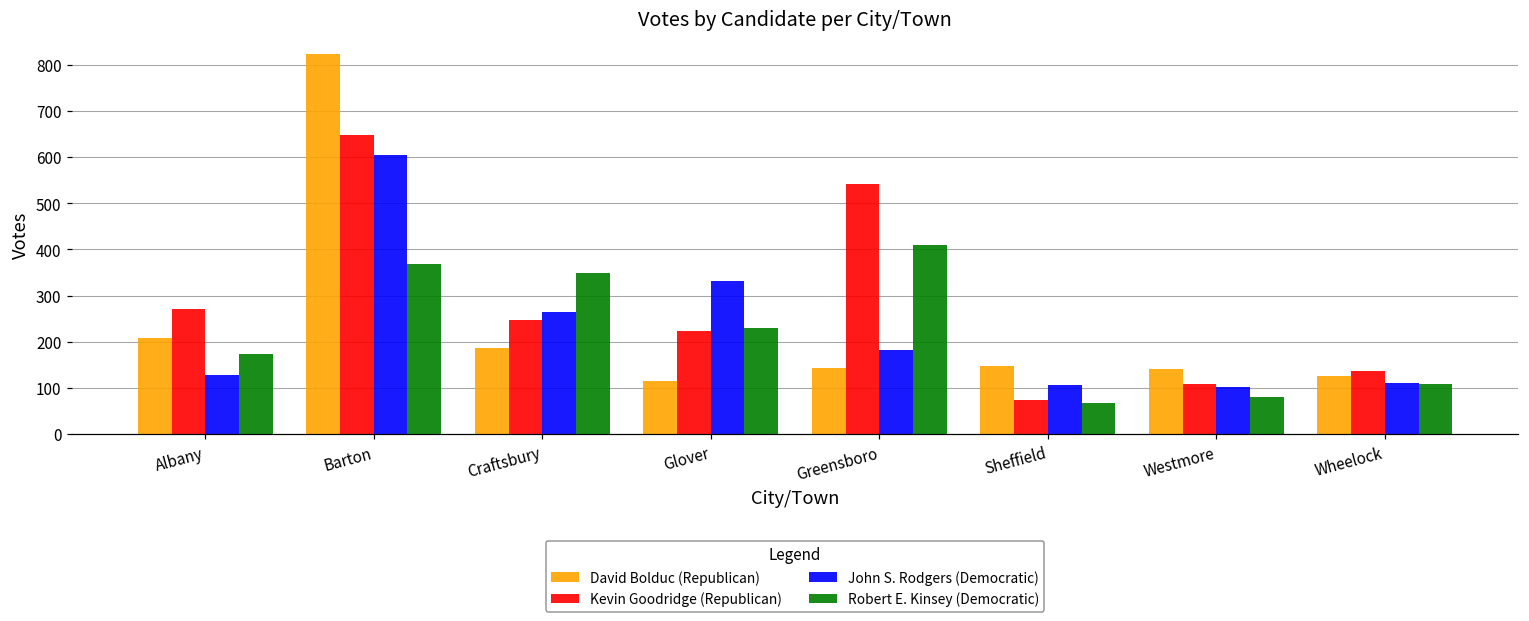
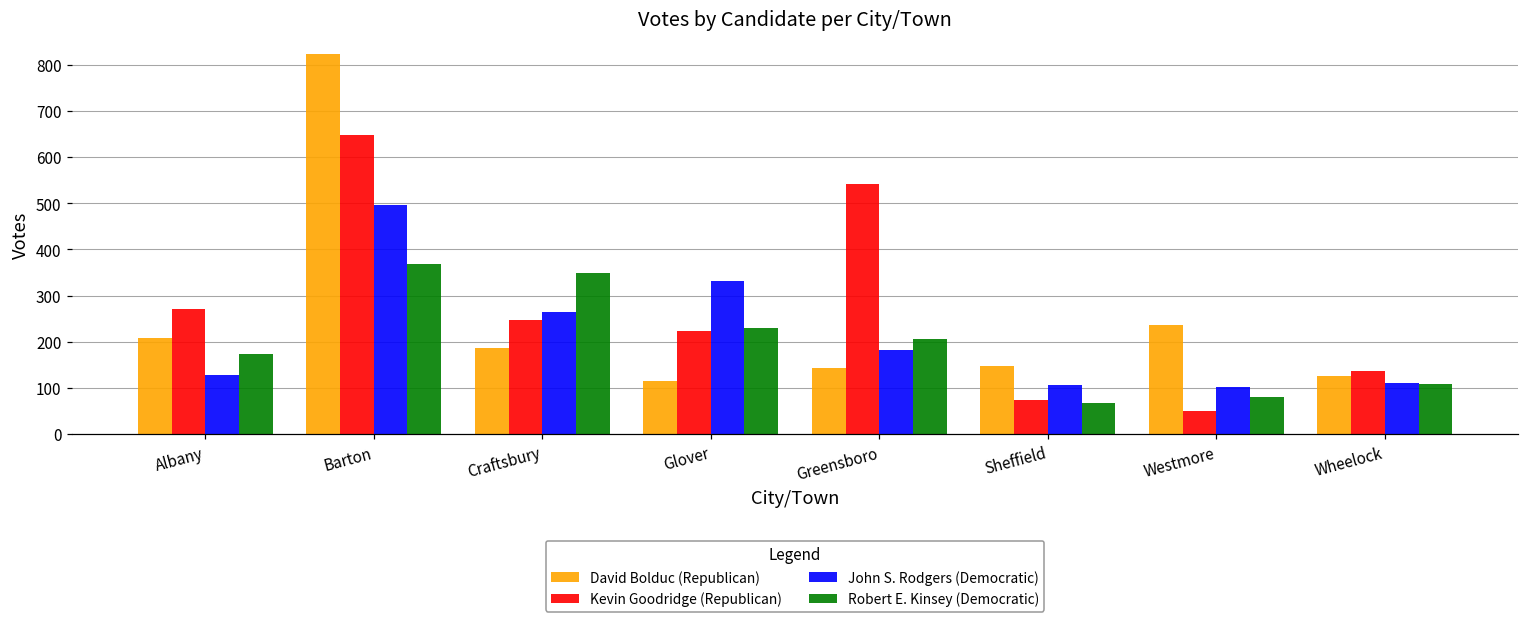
John S. Rodgers (Democratic), Barton: 610 -> 500
Robert E. Kinsey (Democratic), Greensboro: 410 -> 210
David Bolduc (Republican), Westmore: 140 -> 240
Kevin Goodridge (Republican), Westmore: 110 -> 50
